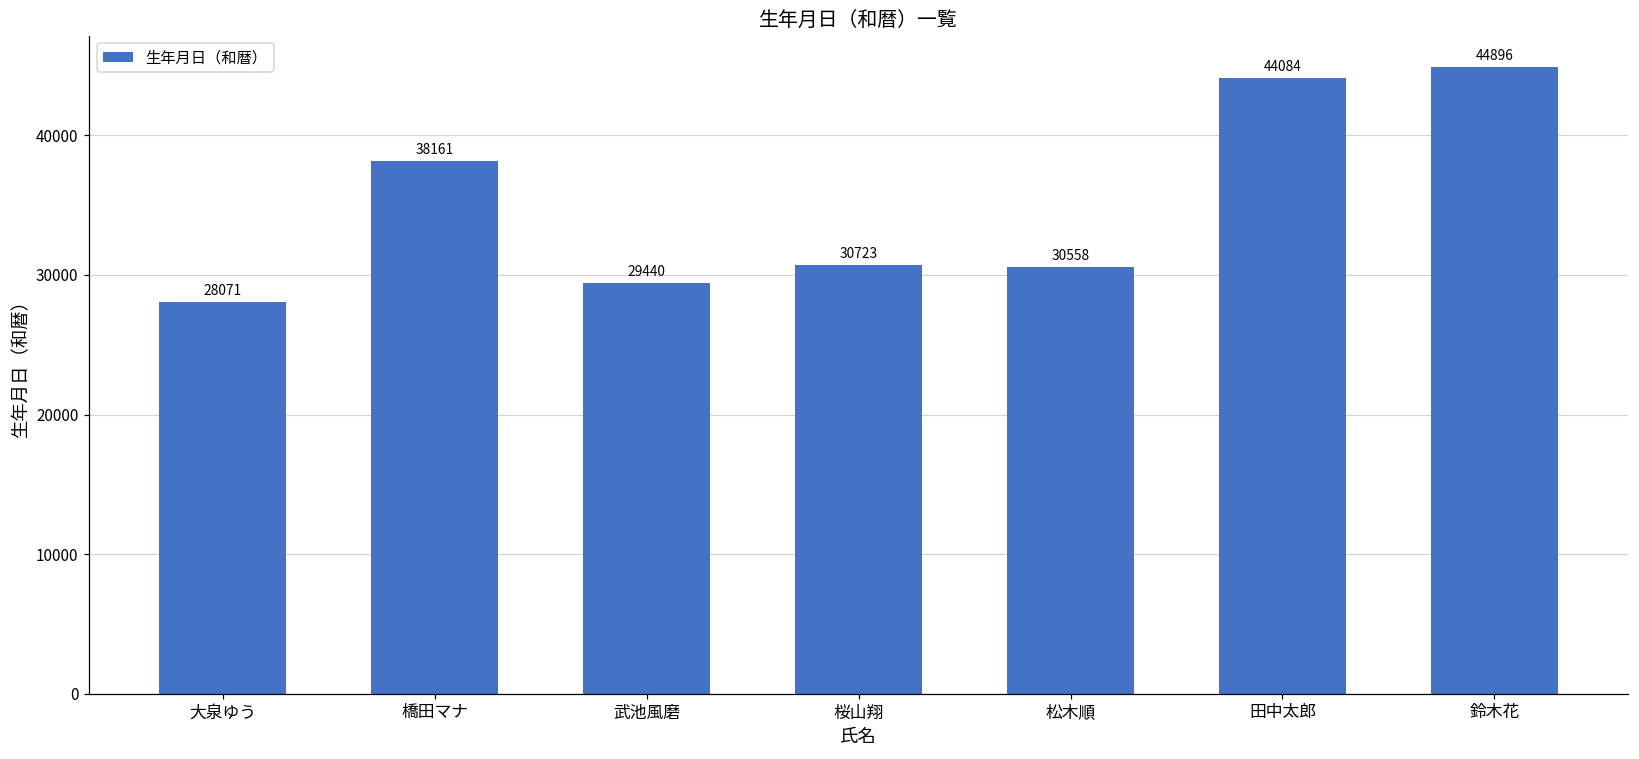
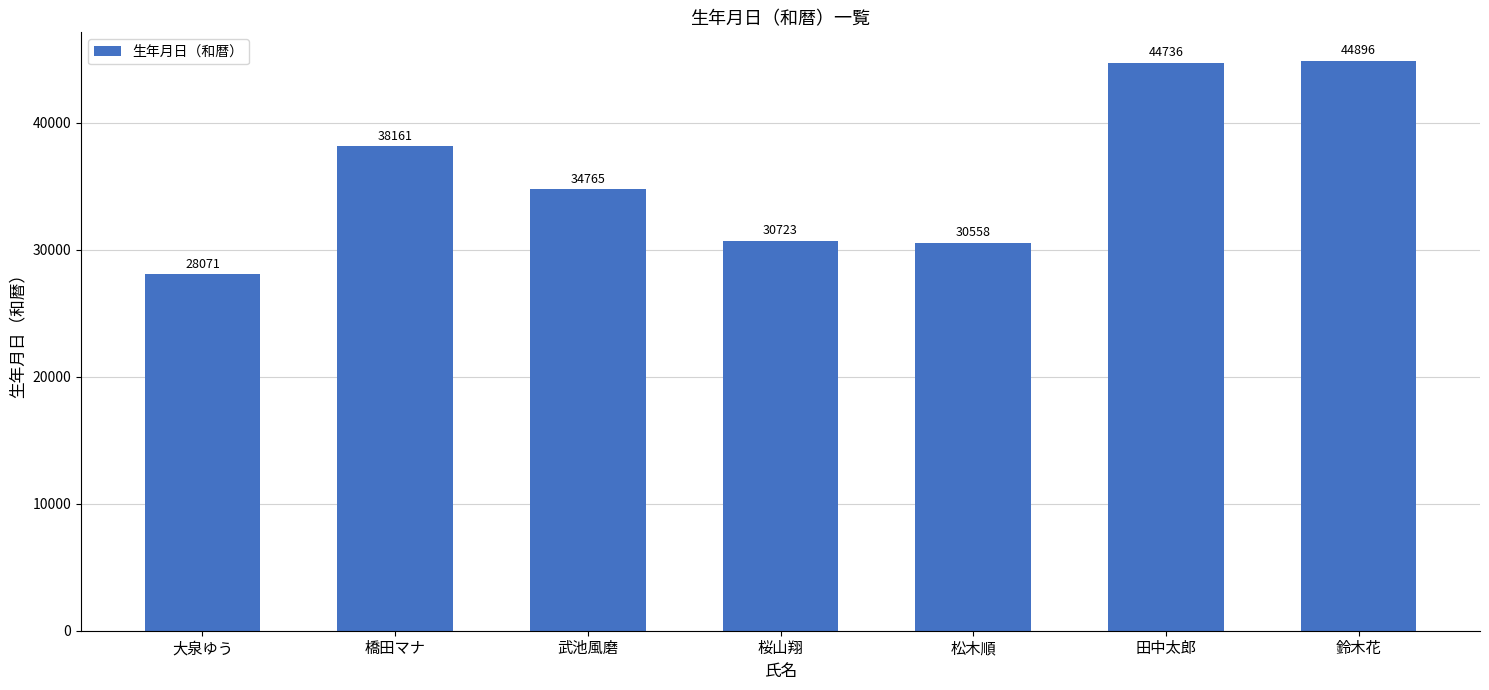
武池風磨: 29440 -> 34765
田中太郎: 44084 -> 44736
